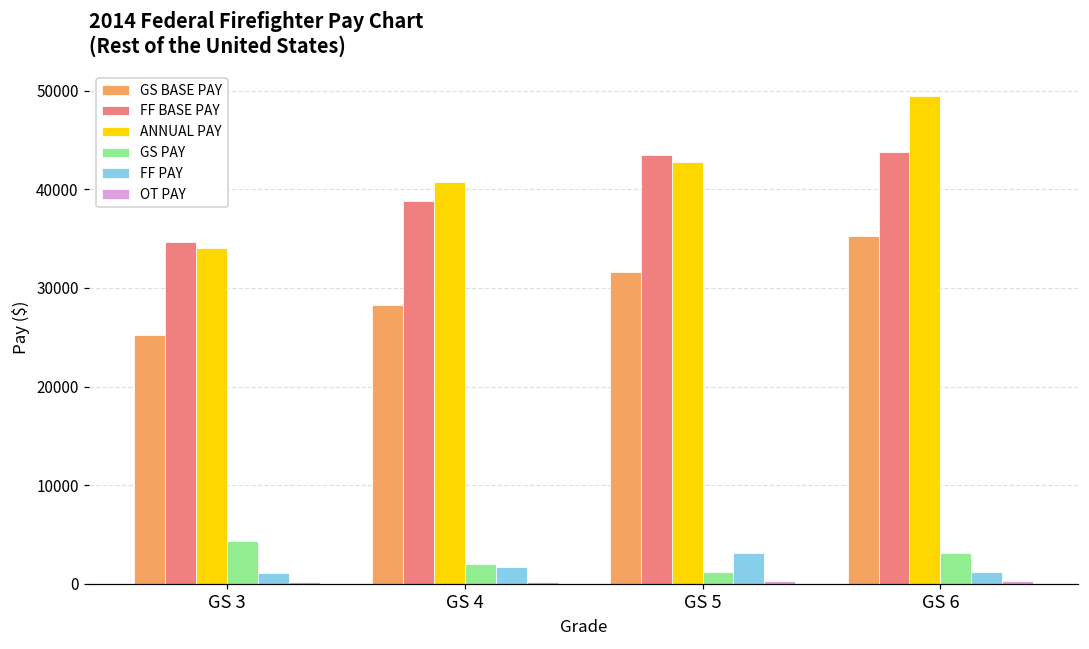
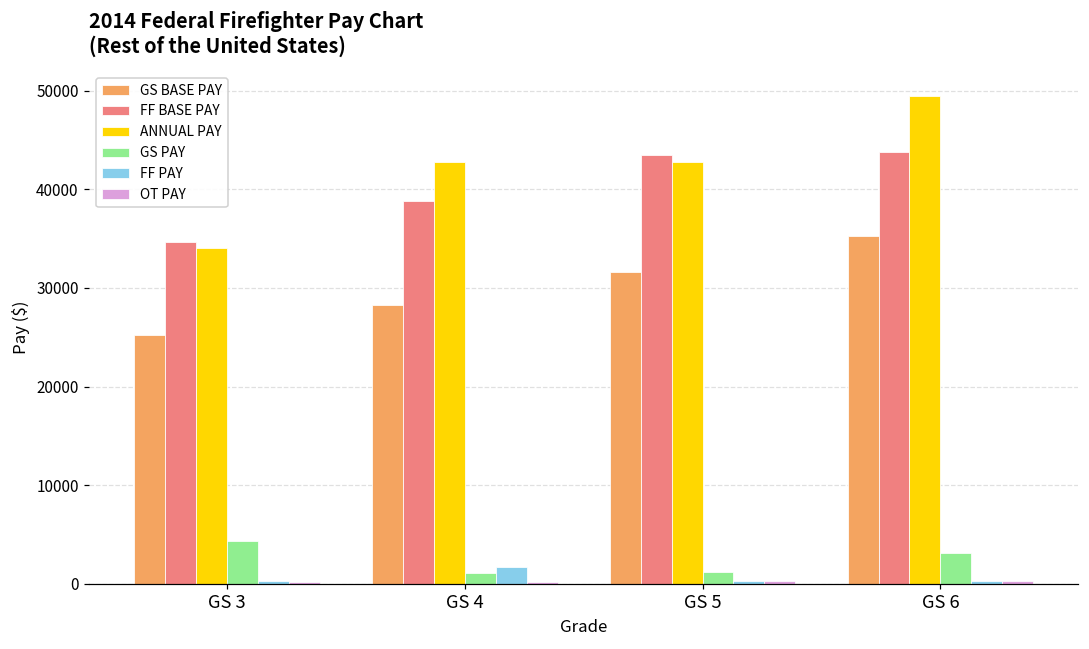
FF PAY, GS 3: 1000 -> 0
ANNUAL PAY, GS 4: 41000 -> 43000
GS PAY, GS 4: 2000 -> 1000
FF PAY, GS 5: 3000 -> 0
FF PAY, GS 6: 1000 -> 0
